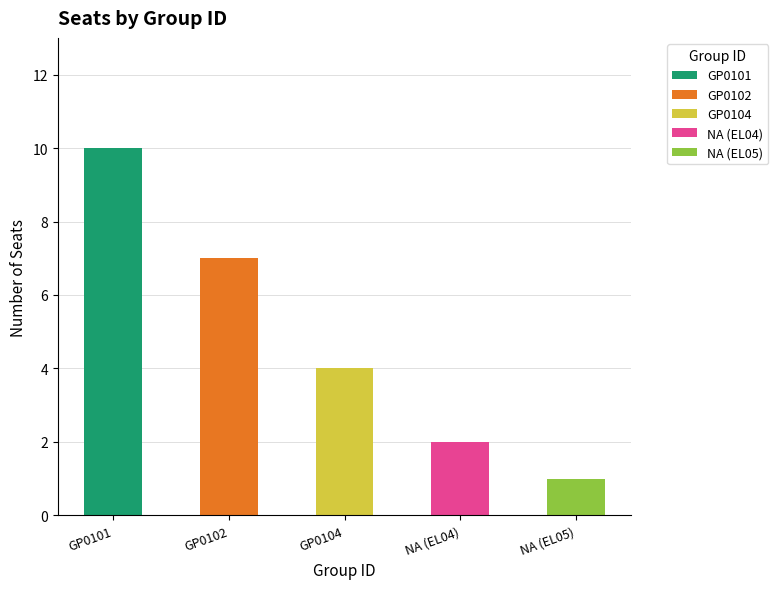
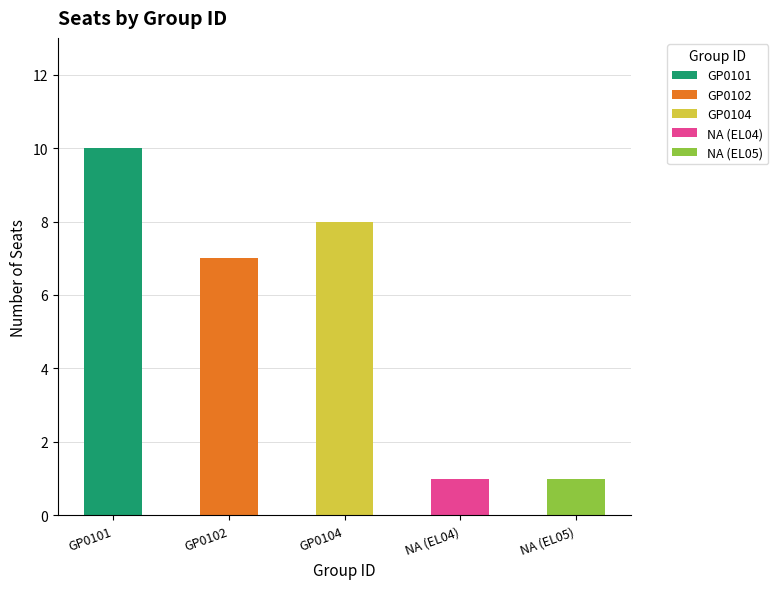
GP0104: 4 -> 8
NA (EL04): 2 -> 1
